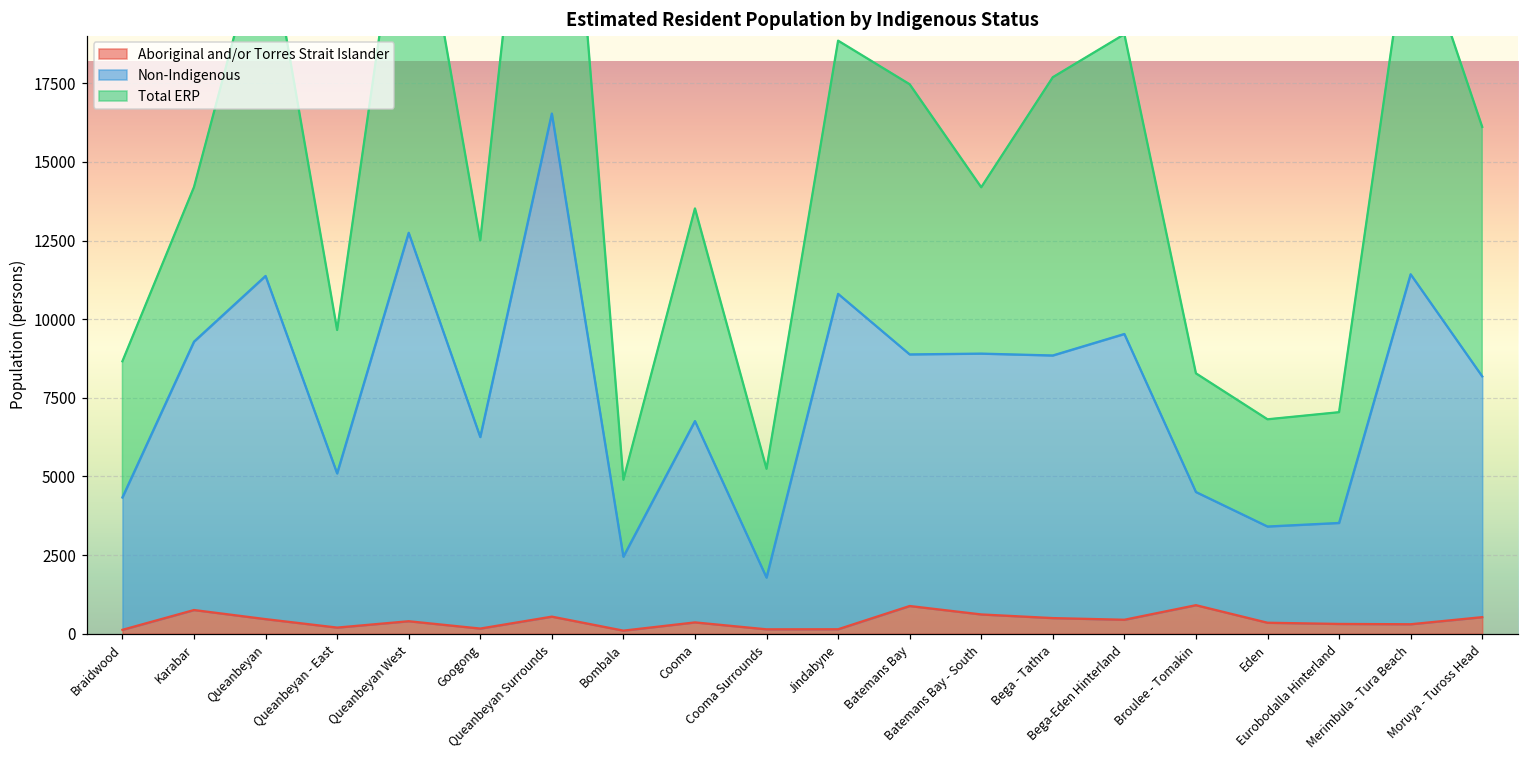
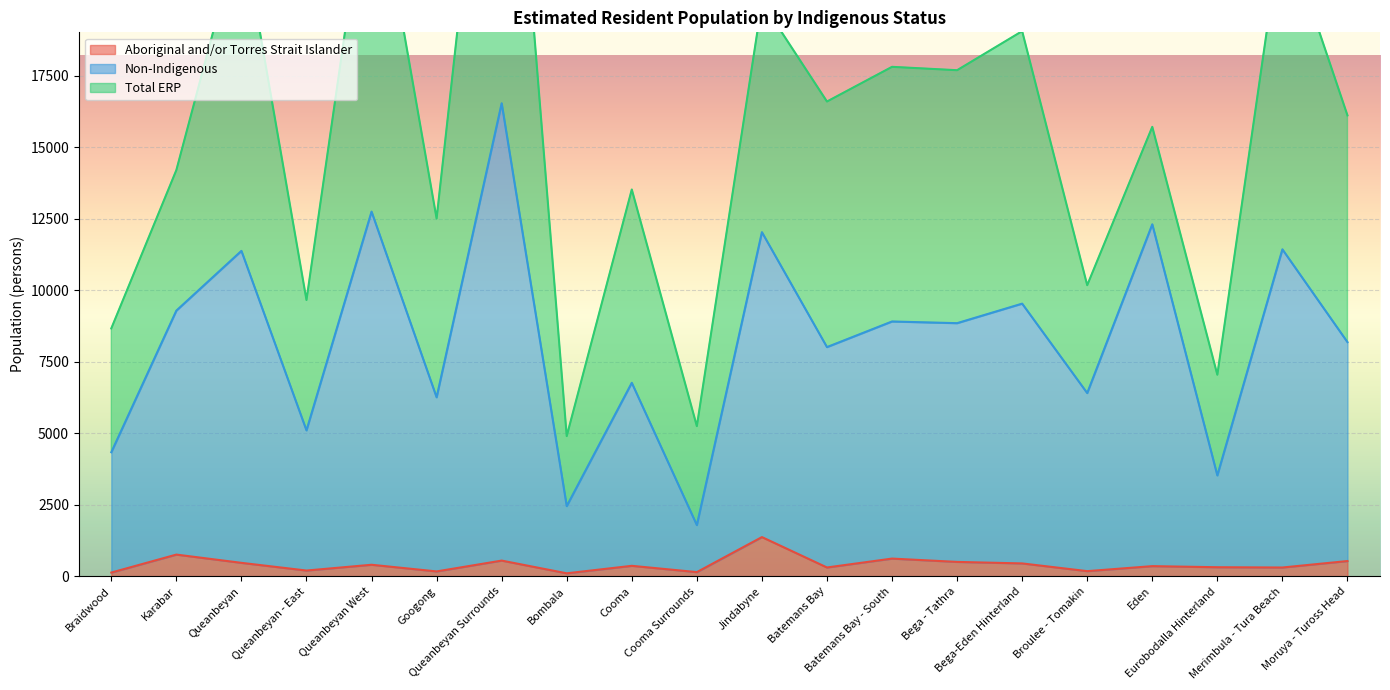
Aboriginal and/or Torres Strait Islander, Jindabyne: 100 -> 1400
Aboriginal and/or Torres Strait Islander, Batemans Bay: 900 -> 300
Non-Indigenous, Batemans Bay: 8000 -> 7700
Total ERP, Batemans Bay - South: 5300 -> 8900
Aboriginal and/or Torres Strait Islander, Broulee - Tomakin: 900 -> 200
Non-Indigenous, Broulee - Tomakin: 3600 -> 6200
Non-Indigenous, Eden: 3100 -> 12000
